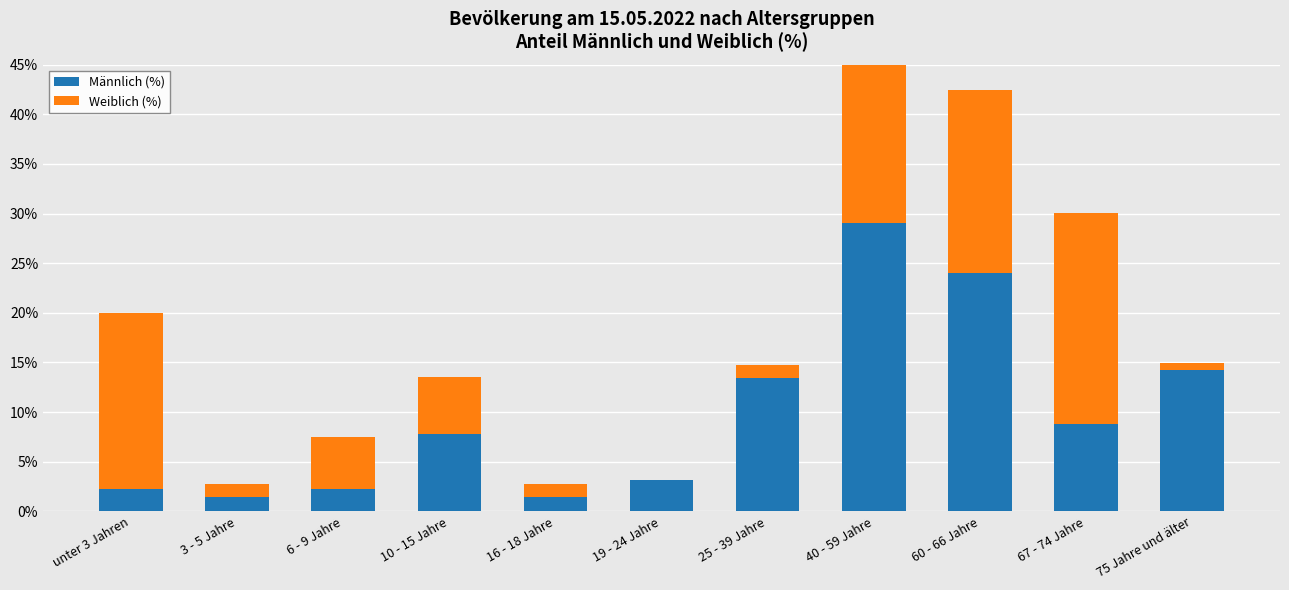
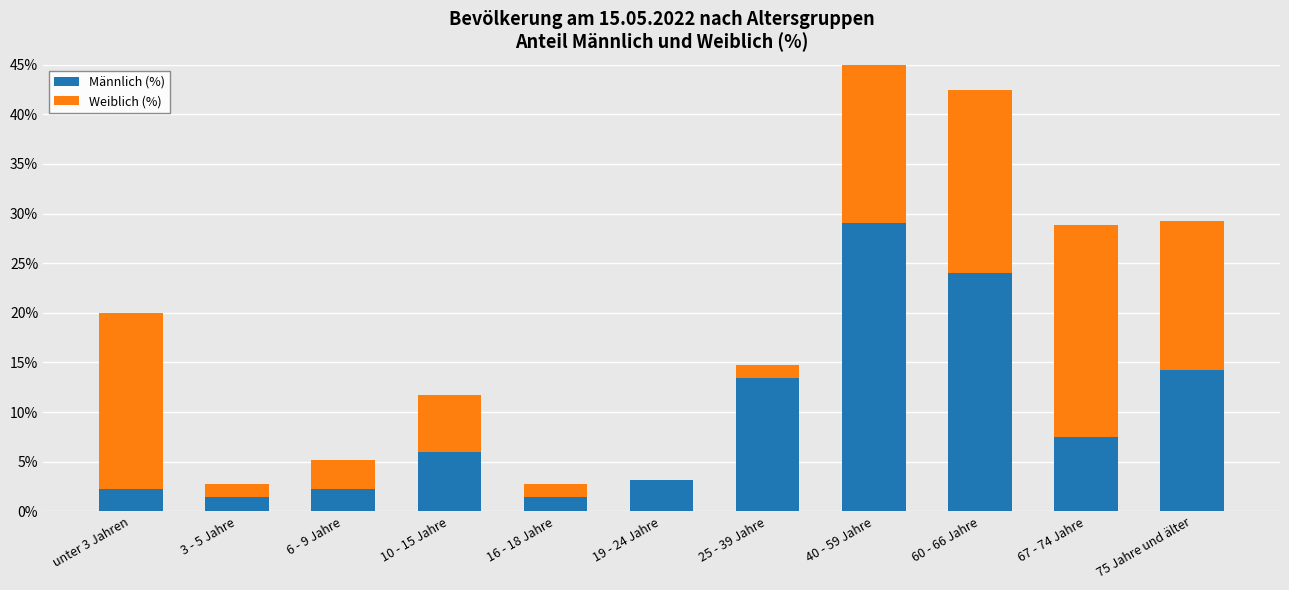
Weiblich (%), 6 - 9 Jahre: 5% -> 3%
Männlich (%), 10 - 15 Jahre: 8% -> 6%
Männlich (%), 67 - 74 Jahre: 9% -> 8%
Weiblich (%), 75 Jahre und älter: 1% -> 15%
